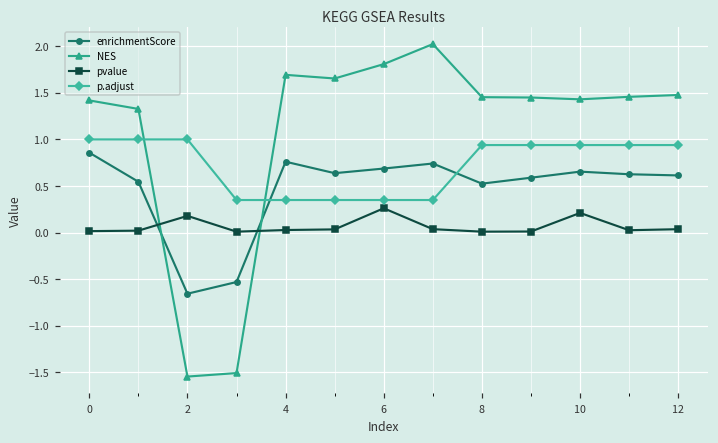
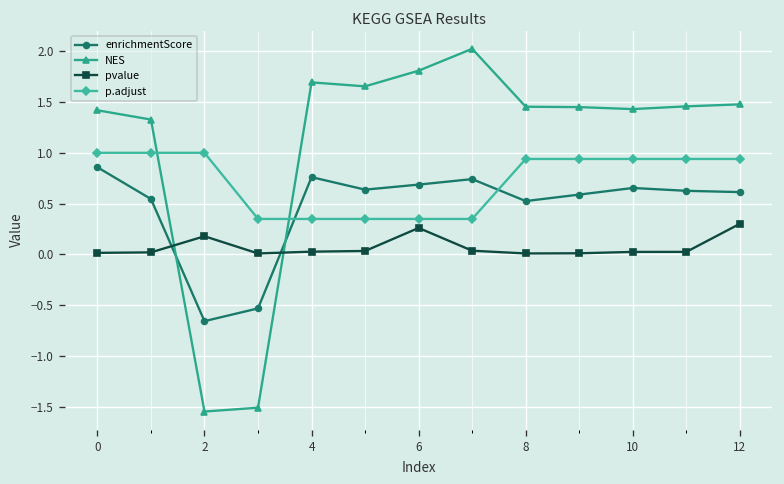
pvalue, 10: 0.2 -> 0.0
pvalue, 12: 0.0 -> 0.3
